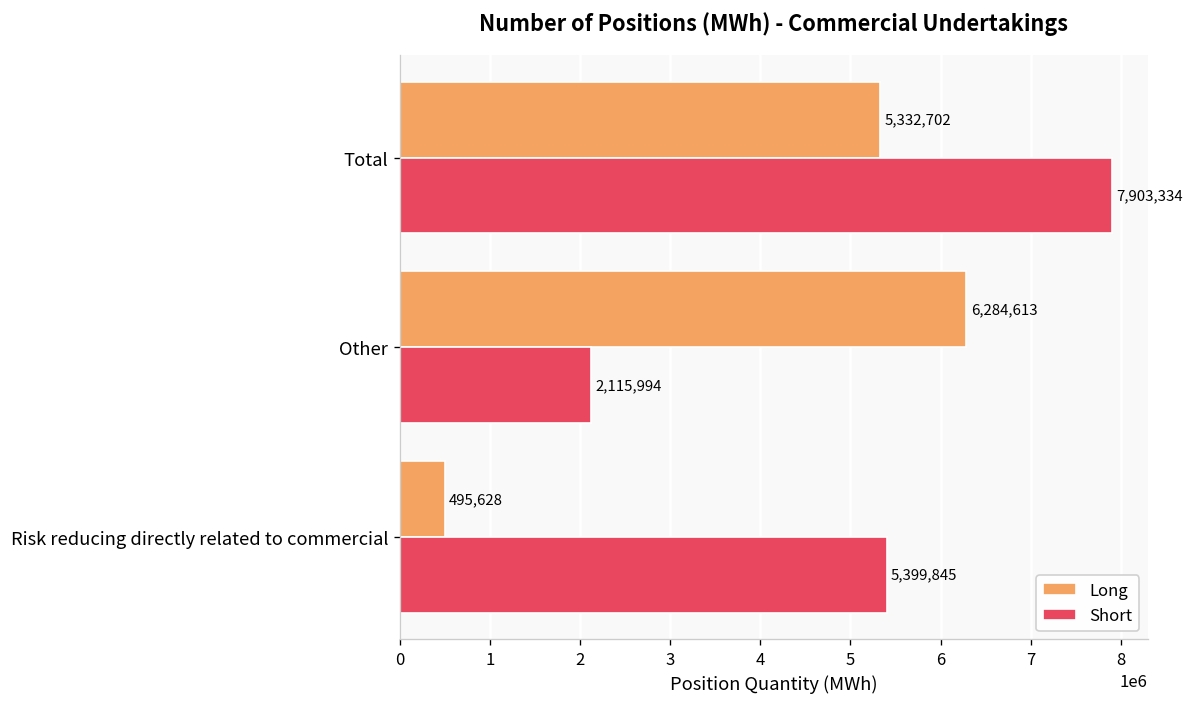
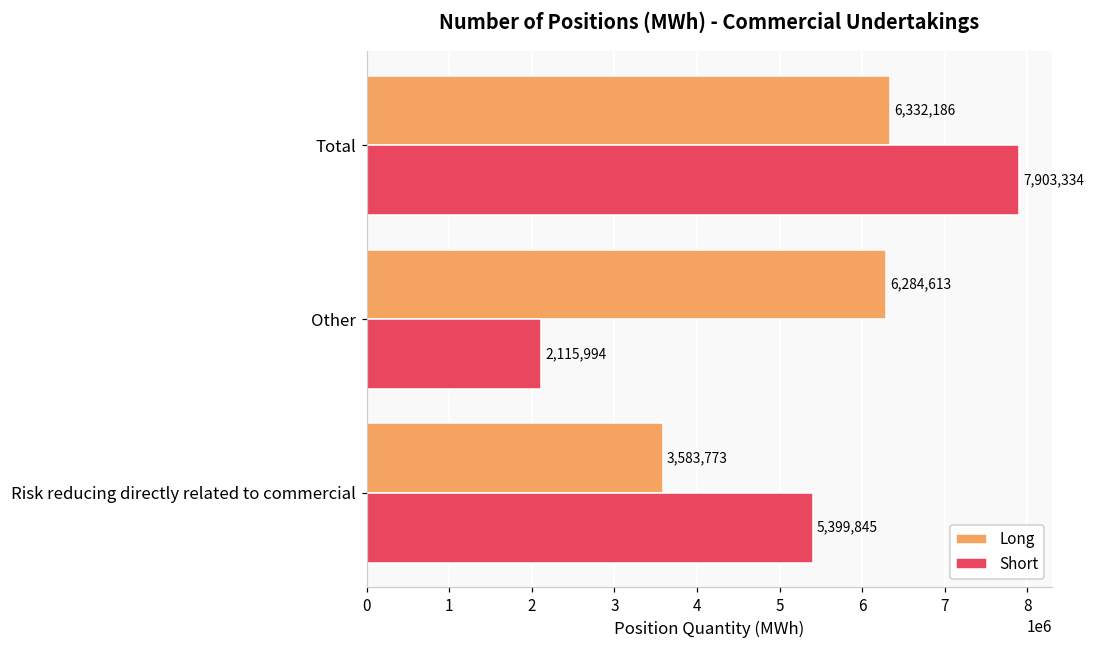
Long, Total: 5,332,702 -> 6,332,186
Long, Risk reducing directly related to commercial: 495,628 -> 3,583,773
